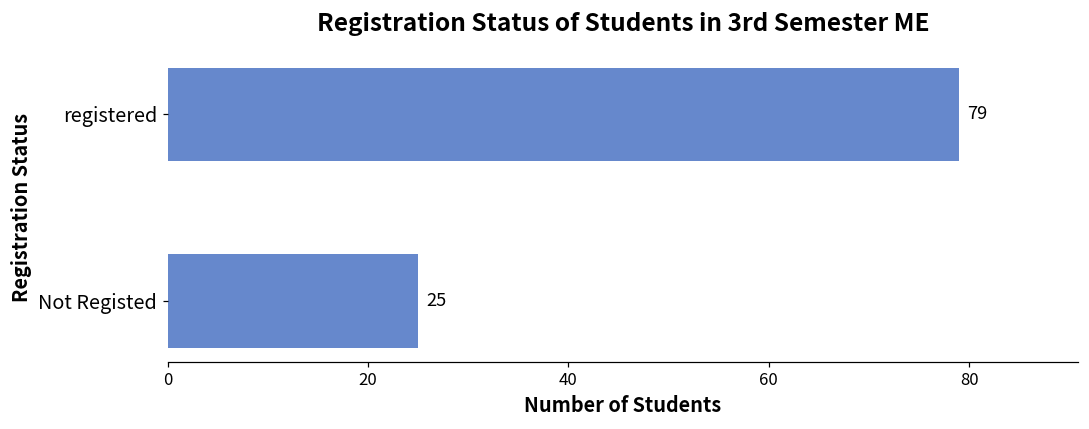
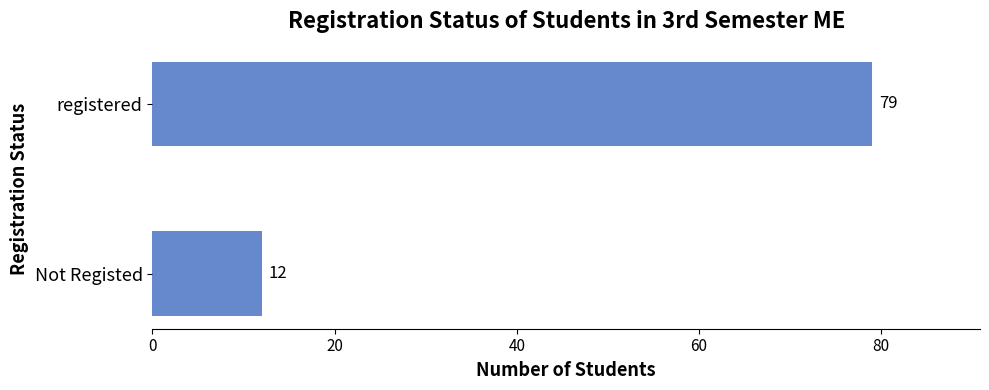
Not Registed: 25 -> 12
